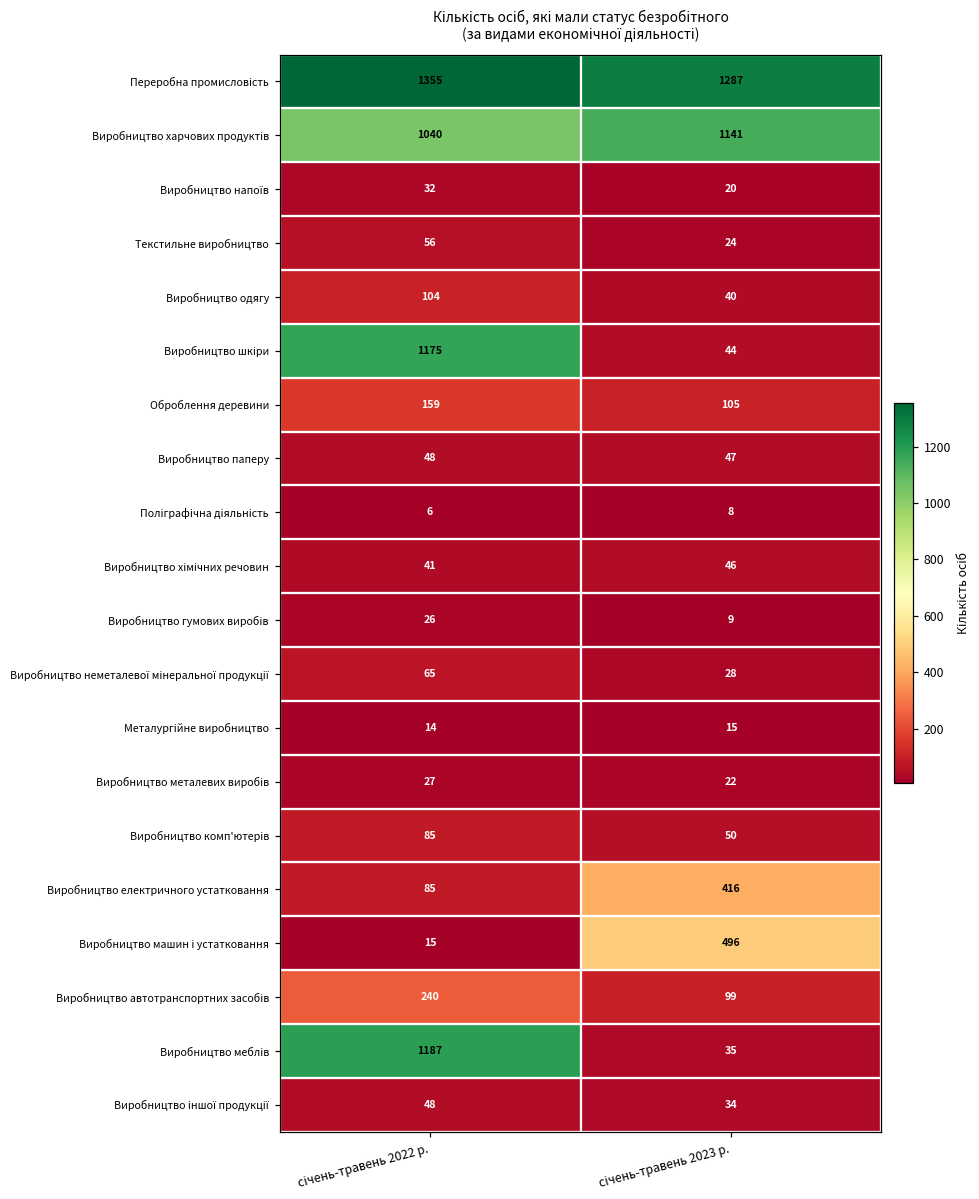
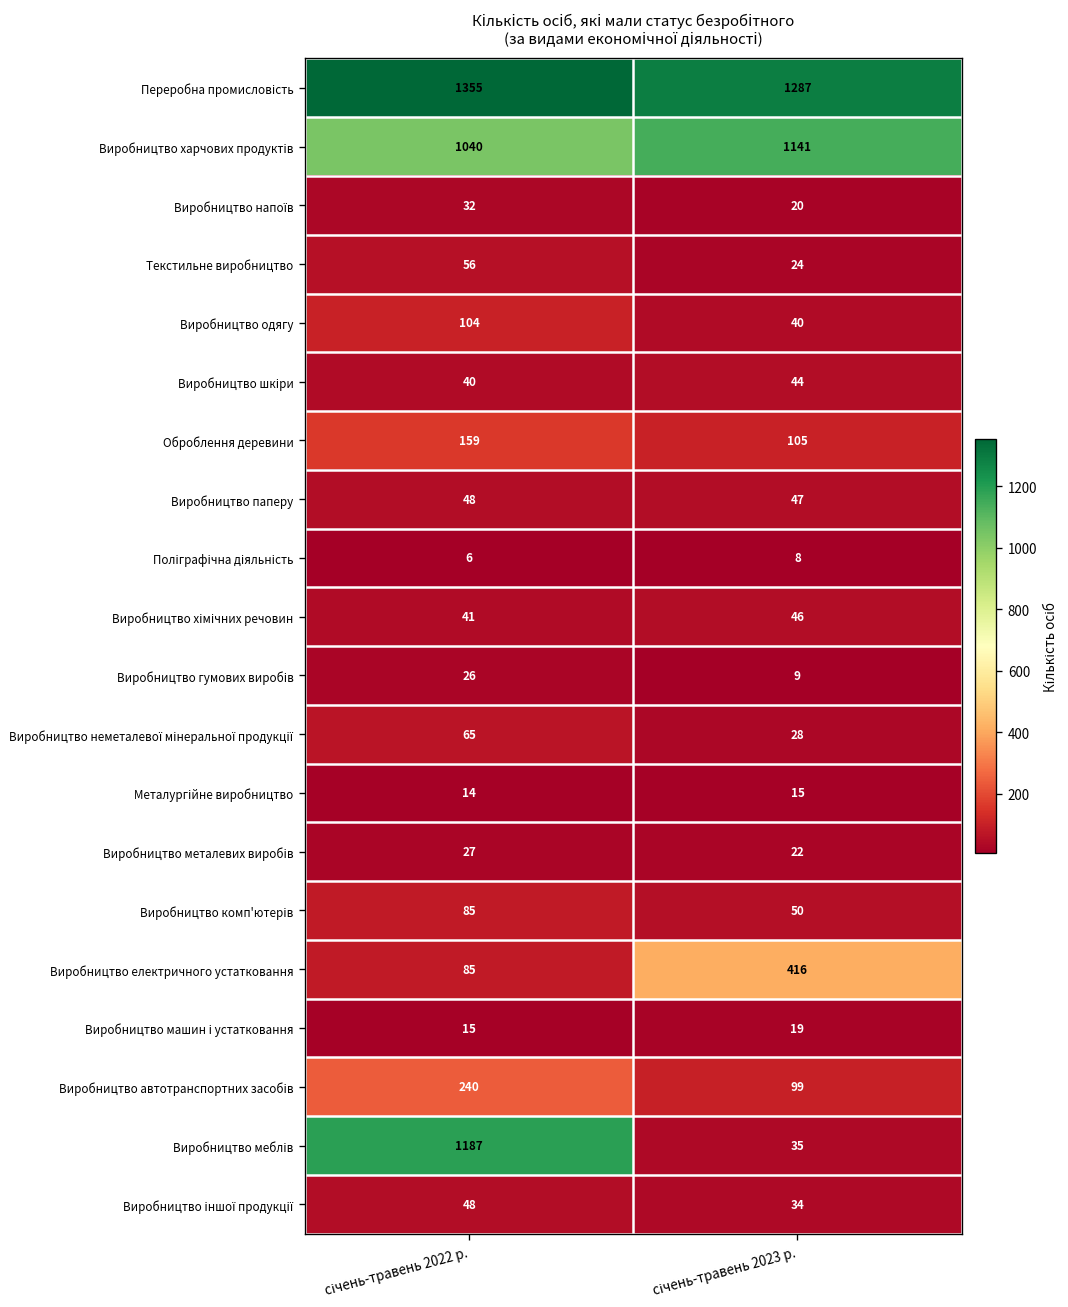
Виробництво шкіри, січень-травень 2022 р.: 1175 -> 40
Виробництво машин і устатковання, січень-травень 2023 р.: 496 -> 19
